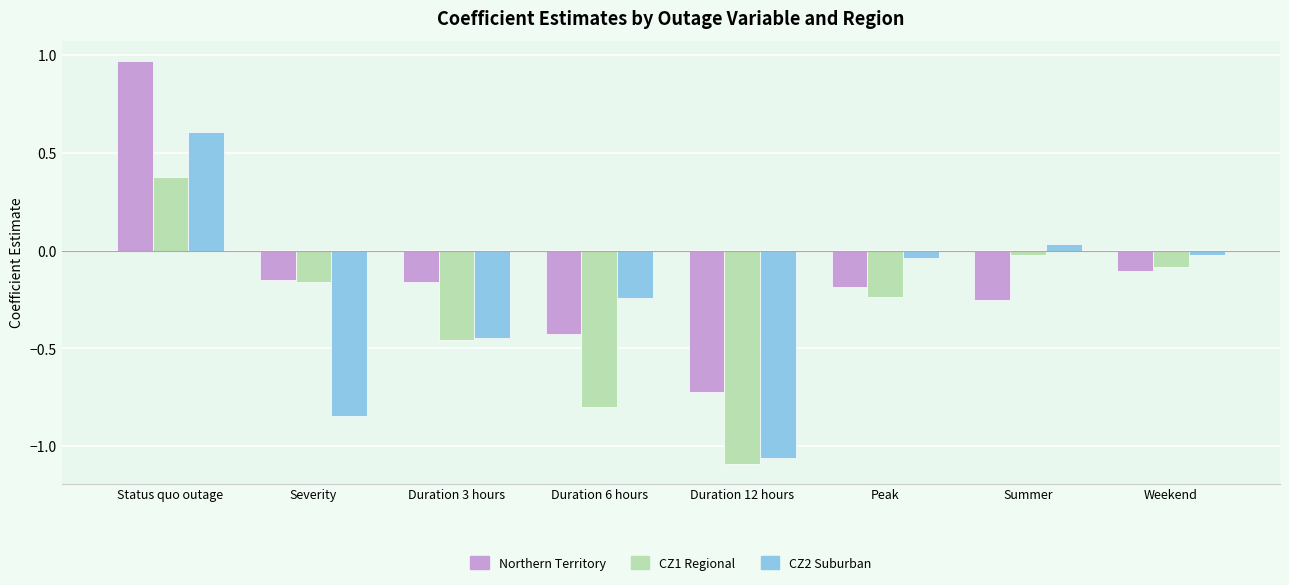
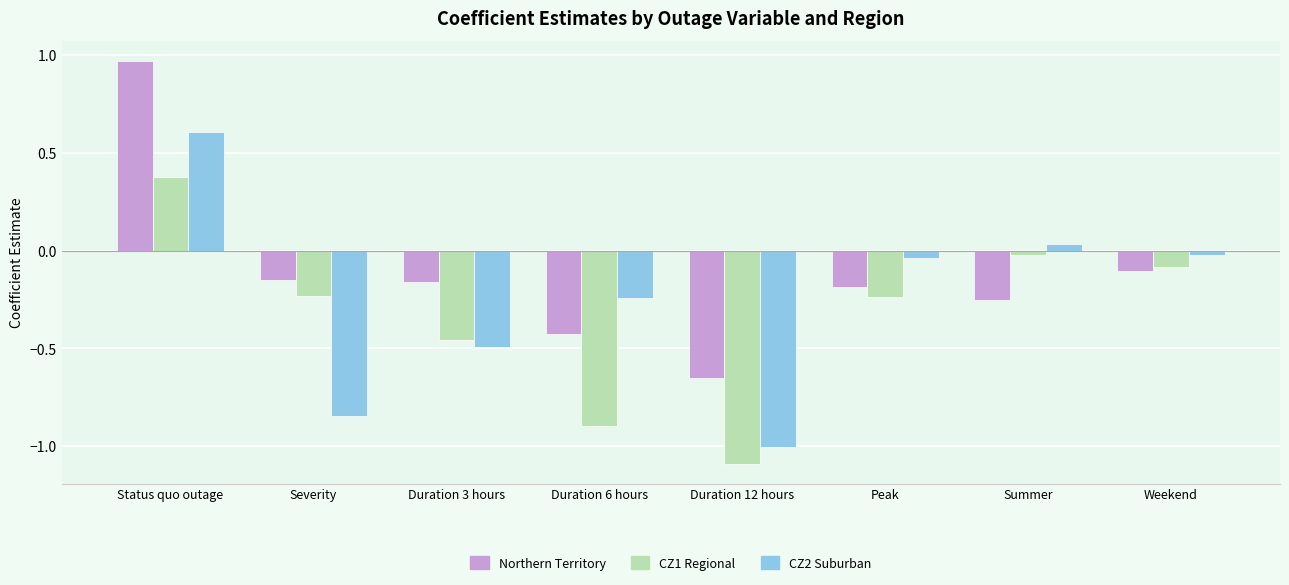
CZ1 Regional, Severity: -0.16 -> -0.23
CZ2 Suburban, Duration 3 hours: -0.45 -> -0.49
CZ1 Regional, Duration 6 hours: -0.80 -> -0.90
Northern Territory, Duration 12 hours: -0.73 -> -0.65
CZ2 Suburban, Duration 12 hours: -1.06 -> -1.00
